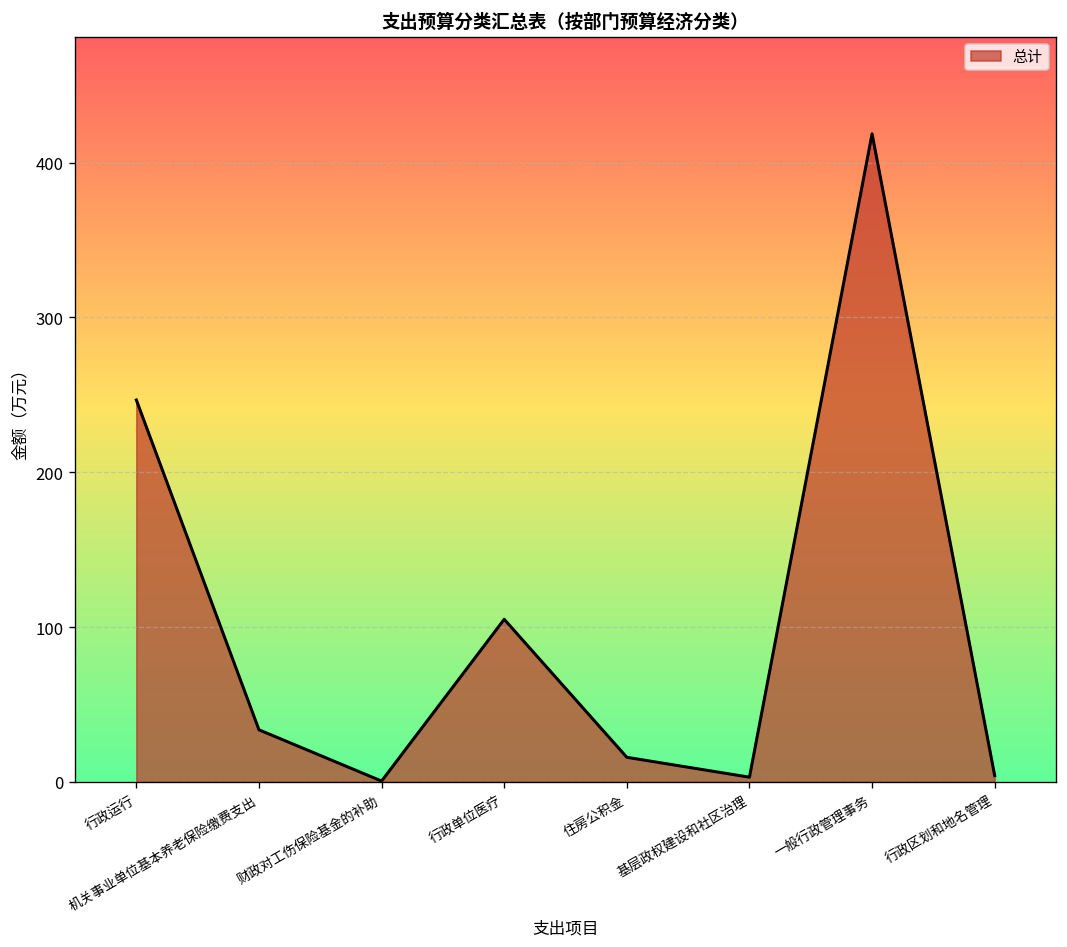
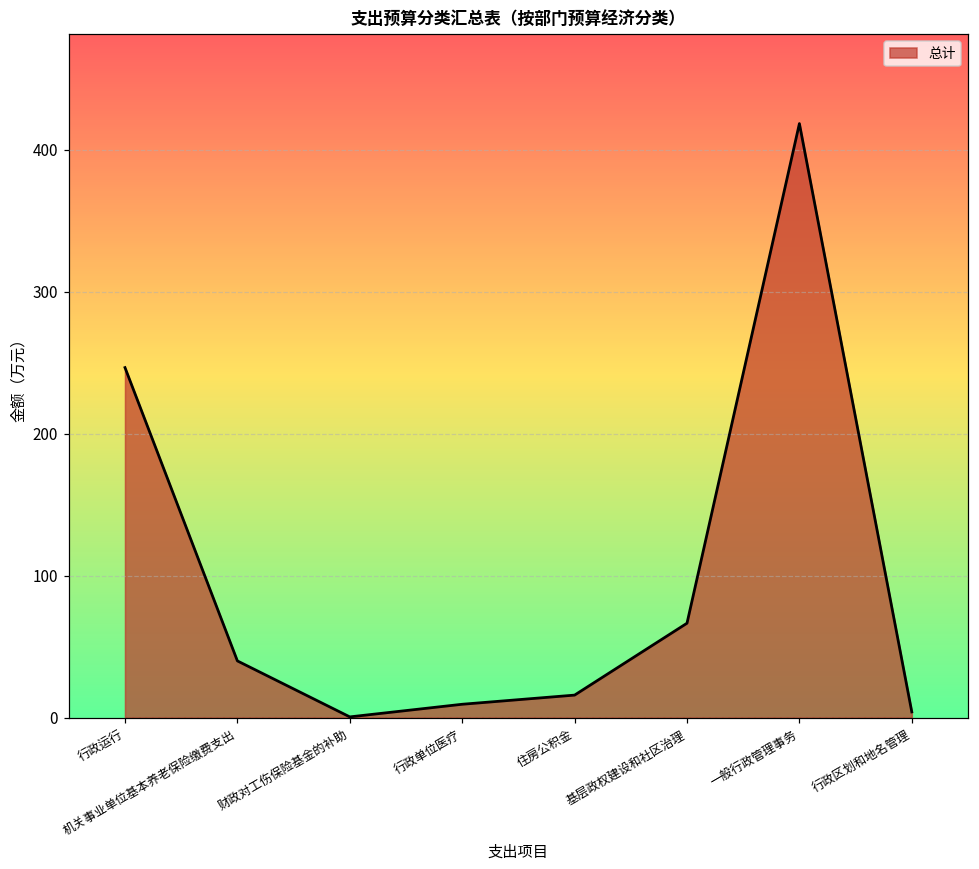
机关事业单位基本养老保险缴费支出: 34 -> 40
行政单位医疗: 105 -> 9
基层政权建设和社区治理: 3 -> 67
